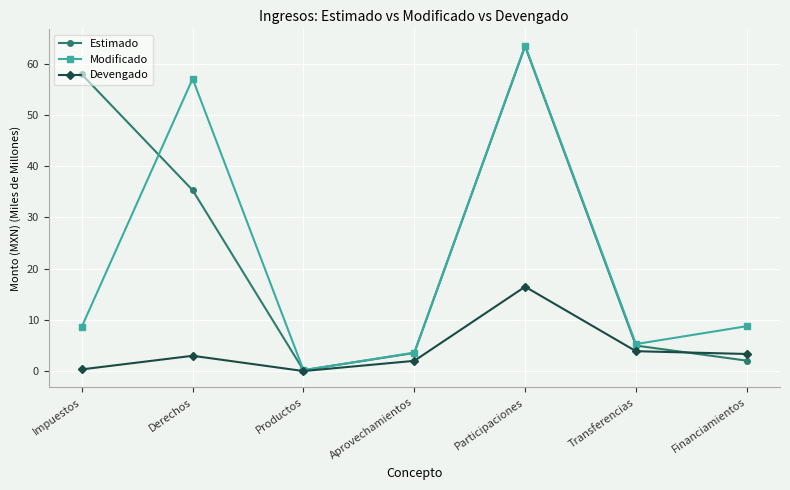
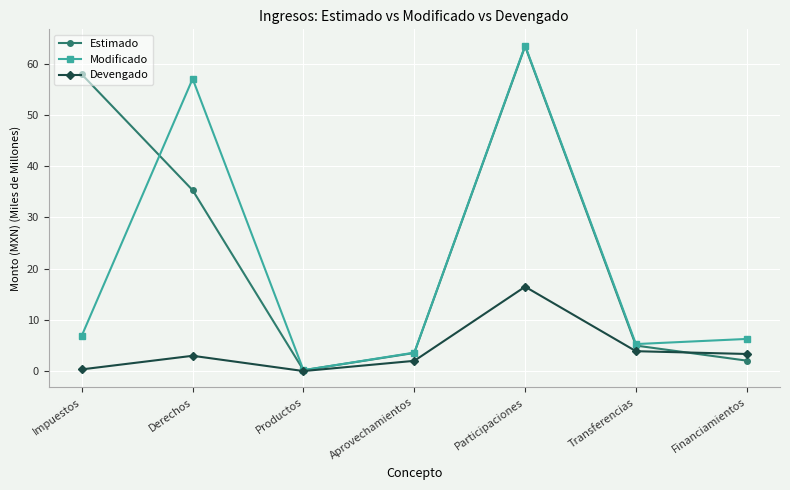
Modificado, Impuestos: 9 -> 7
Modificado, Financiamientos: 9 -> 6
